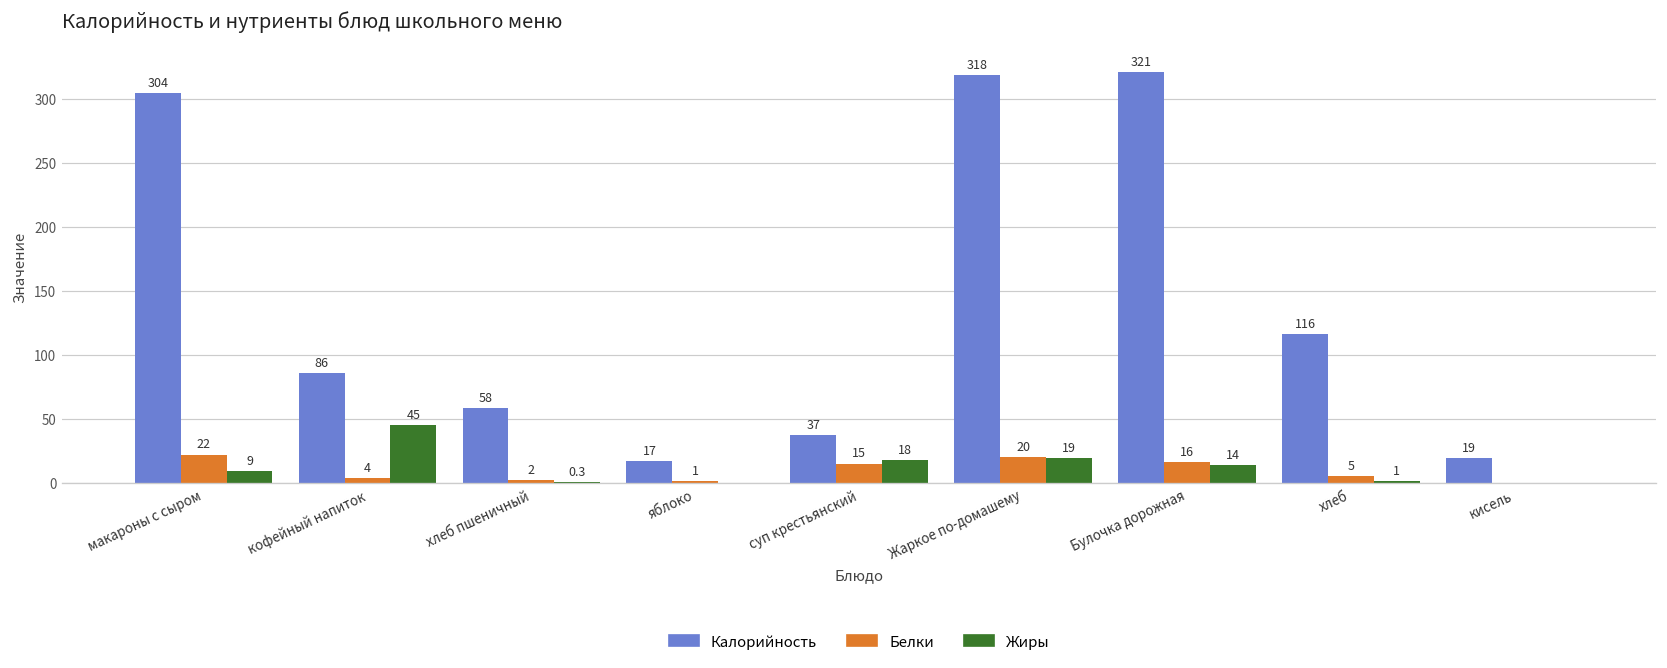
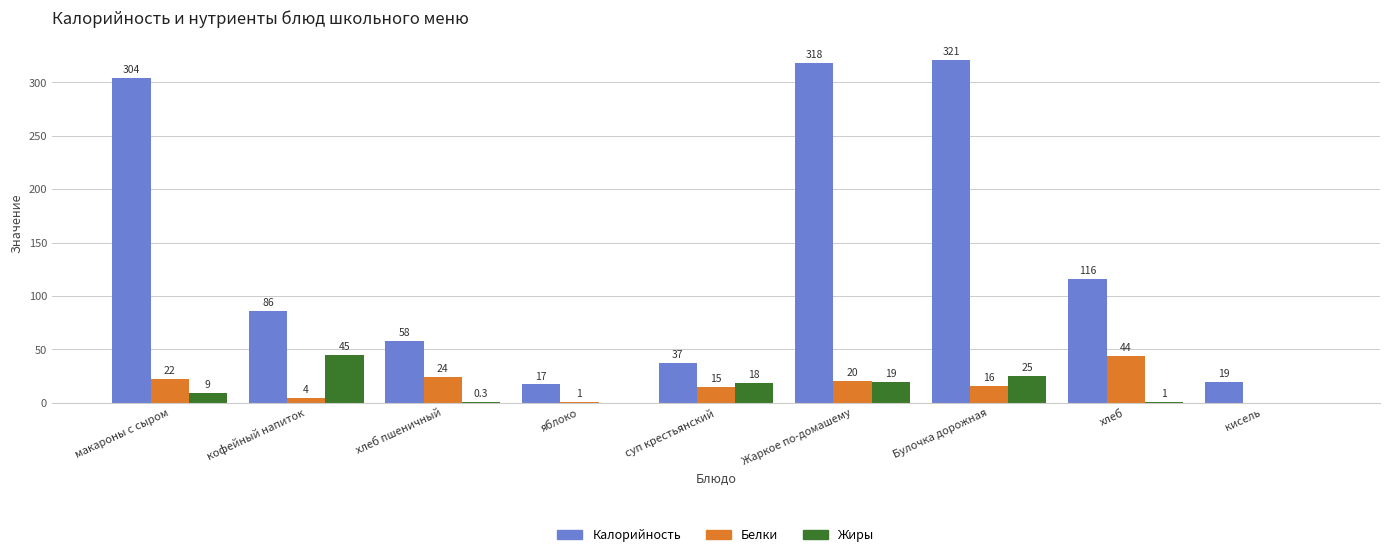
Белки, хлеб пшеничный: 2 -> 24
Жиры, Булочка дорожная: 14 -> 25
Белки, хлеб: 5 -> 44
